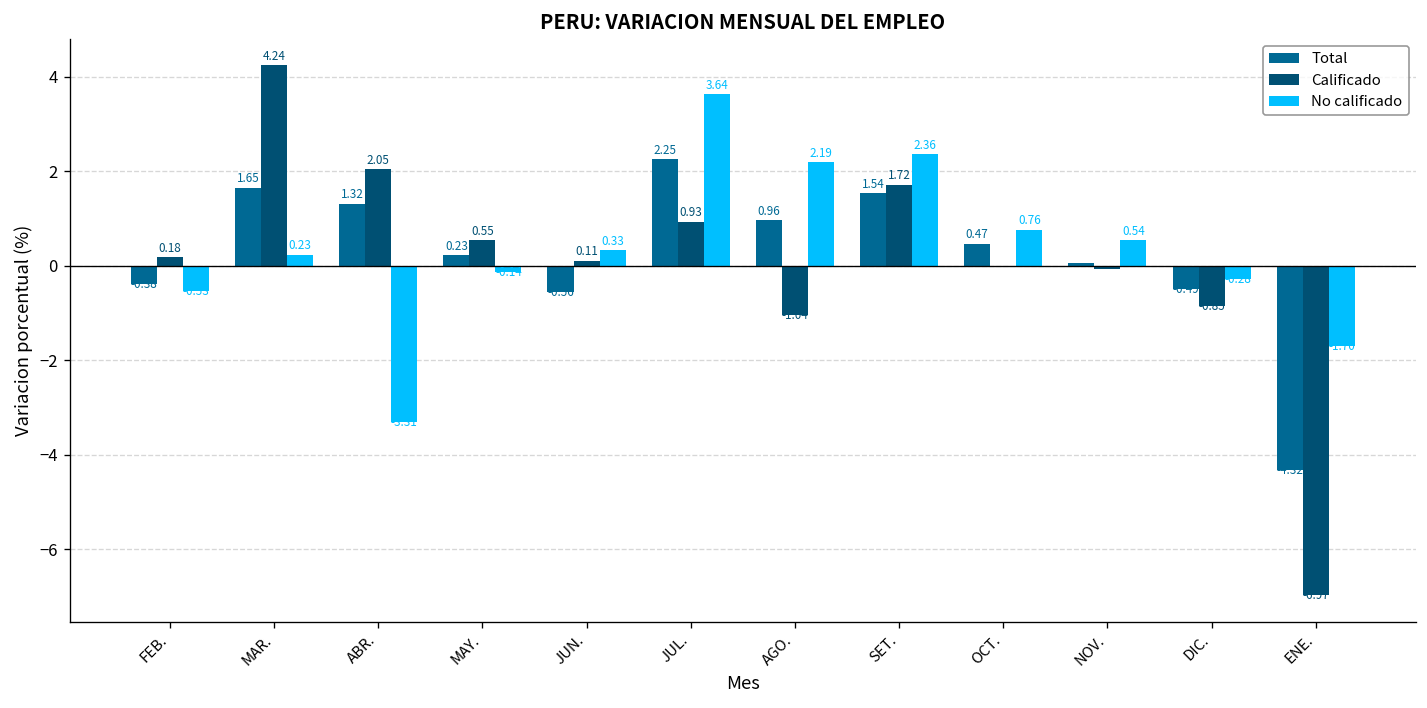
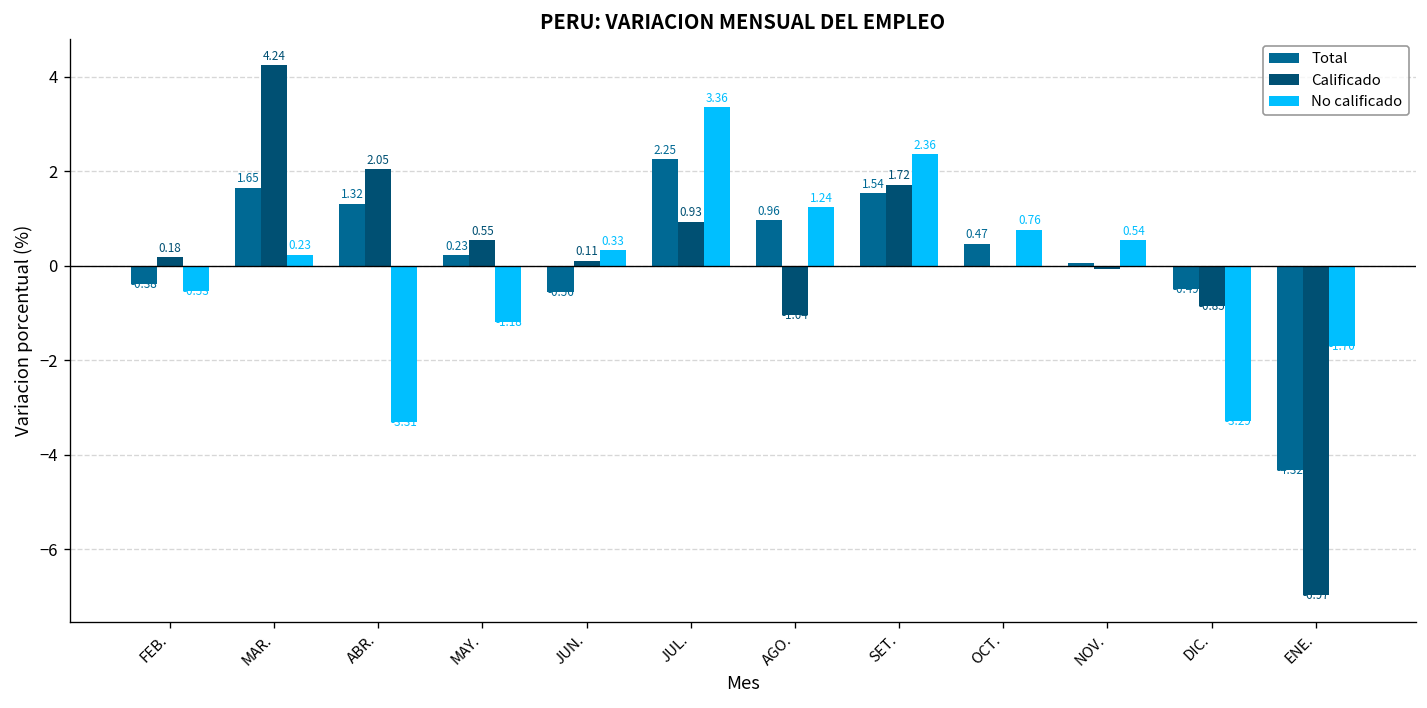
No calificado, MAY.: -0.14 -> -1.18
No calificado, JUL.: 3.64 -> 3.36
No calificado, AGO.: 2.19 -> 1.24
No calificado, DIC.: -0.28 -> -3.29
